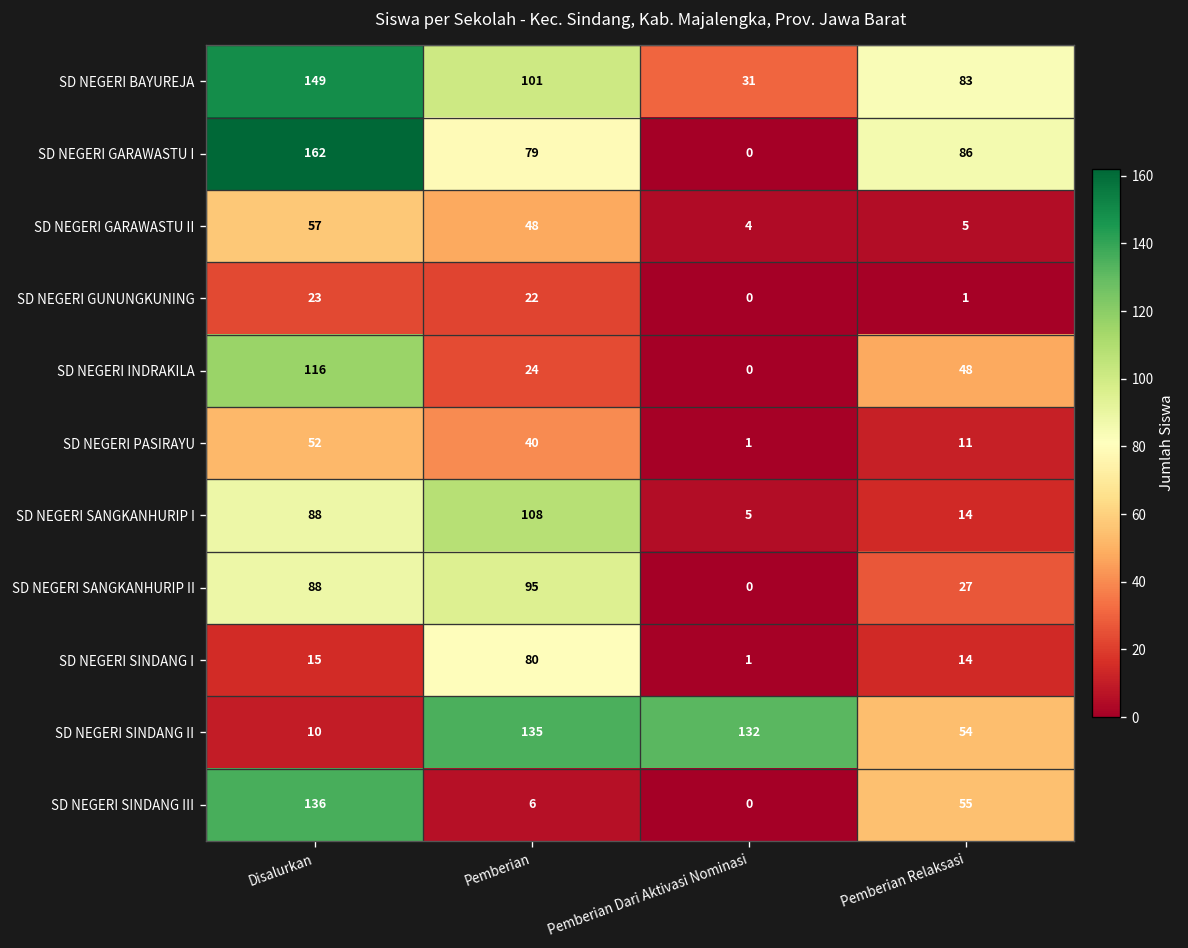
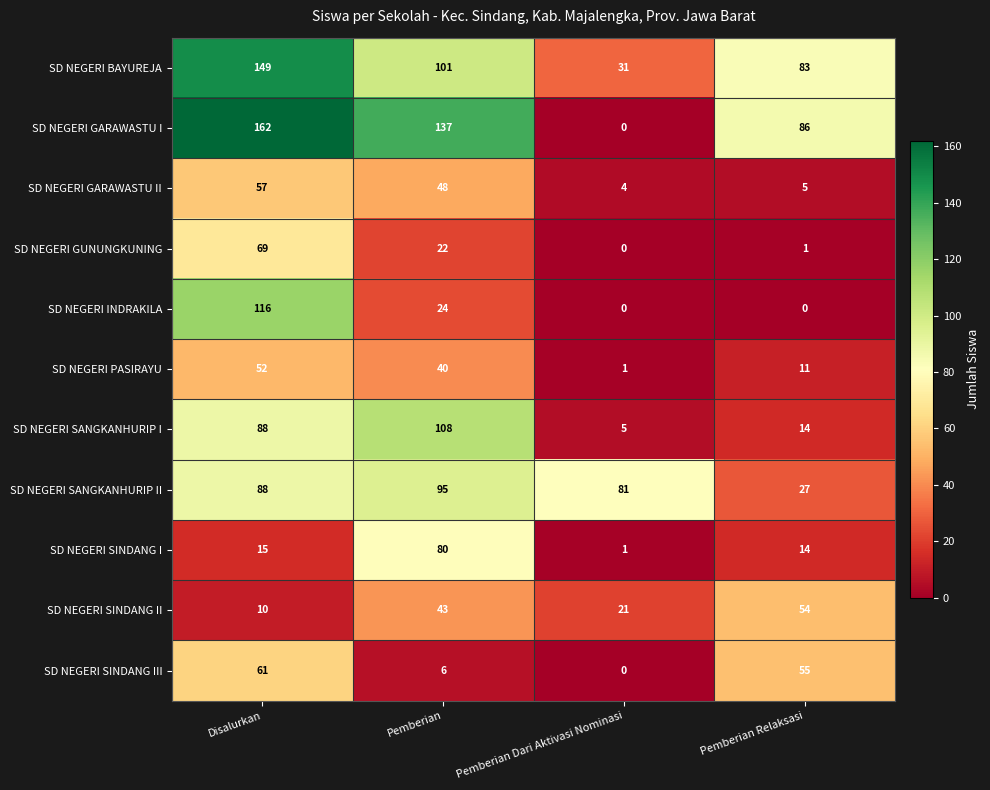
SD NEGERI GARAWASTU I, Pemberian: 79 -> 137
SD NEGERI GUNUNGKUNING, Disalurkan: 23 -> 69
SD NEGERI INDRAKILA, Pemberian Relaksasi: 48 -> 0
SD NEGERI SANGKANHURIP II, Pemberian Dari Aktivasi Nominasi: 0 -> 81
SD NEGERI SINDANG II, Pemberian: 135 -> 43
SD NEGERI SINDANG II, Pemberian Dari Aktivasi Nominasi: 132 -> 21
SD NEGERI SINDANG III, Disalurkan: 136 -> 61
